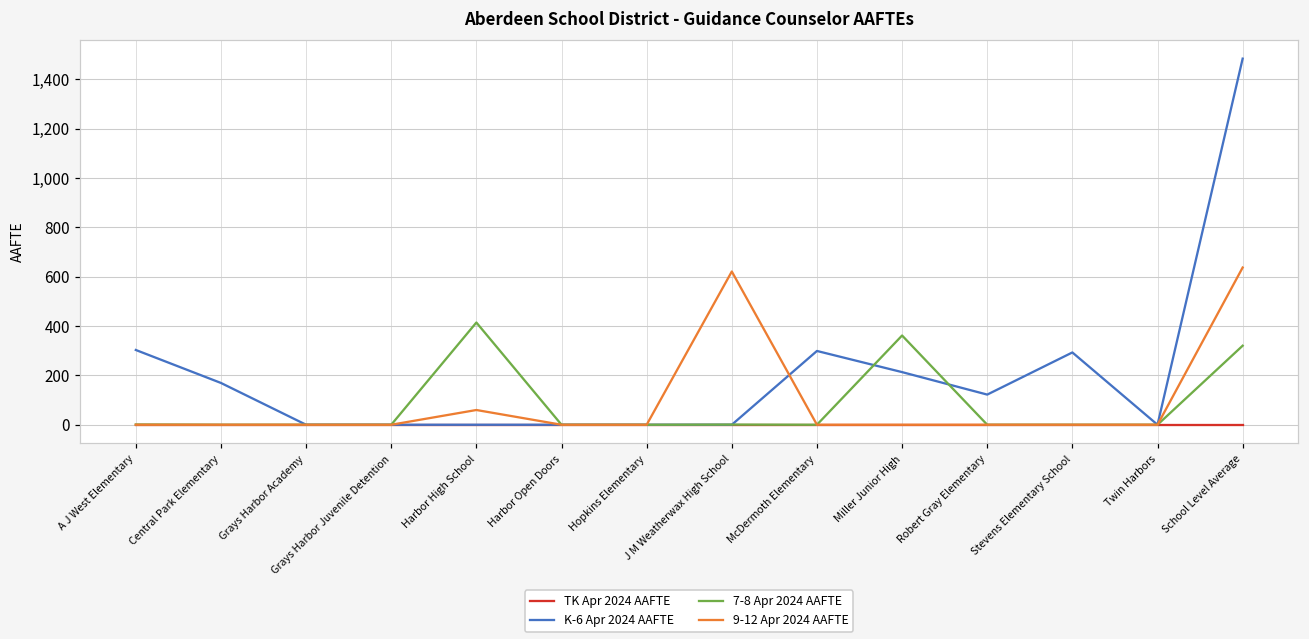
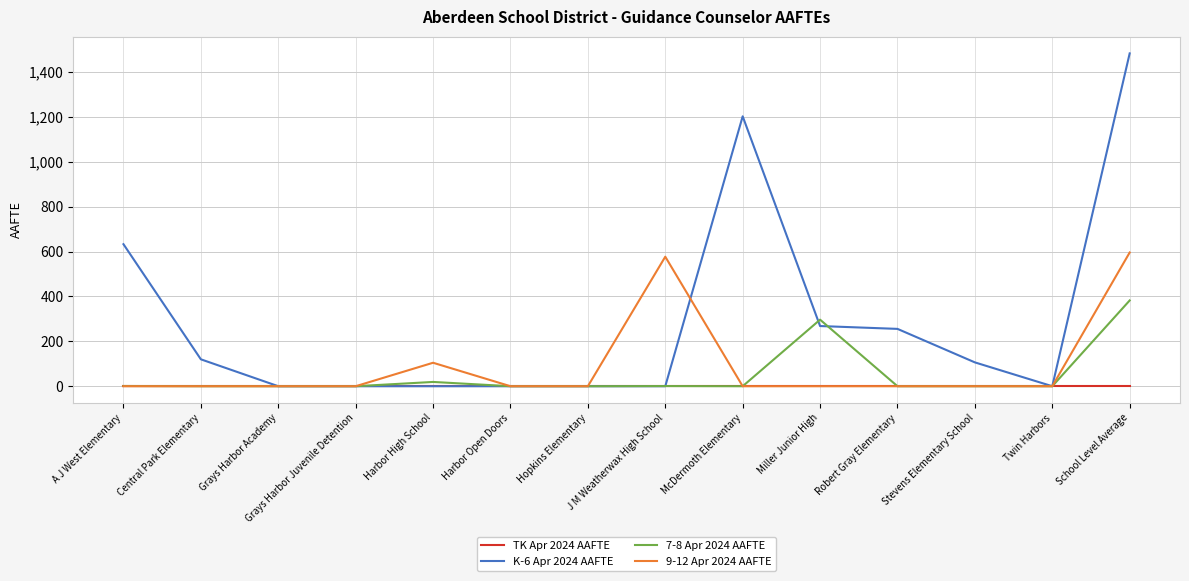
K-6 Apr 2024 AAFTE, A J West Elementary: 300 -> 630
K-6 Apr 2024 AAFTE, Central Park Elementary: 170 -> 120
7-8 Apr 2024 AAFTE, Harbor High School: 410 -> 20
9-12 Apr 2024 AAFTE, Harbor High School: 60 -> 100
9-12 Apr 2024 AAFTE, J M Weatherwax High School: 620 -> 580
K-6 Apr 2024 AAFTE, McDermoth Elementary: 300 -> 1,200
K-6 Apr 2024 AAFTE, Miller Junior High: 210 -> 270
7-8 Apr 2024 AAFTE, Miller Junior High: 360 -> 300
K-6 Apr 2024 AAFTE, Robert Gray Elementary: 120 -> 260
K-6 Apr 2024 AAFTE, Stevens Elementary School: 290 -> 110
7-8 Apr 2024 AAFTE, School Level Average: 320 -> 380
9-12 Apr 2024 AAFTE, School Level Average: 640 -> 600
